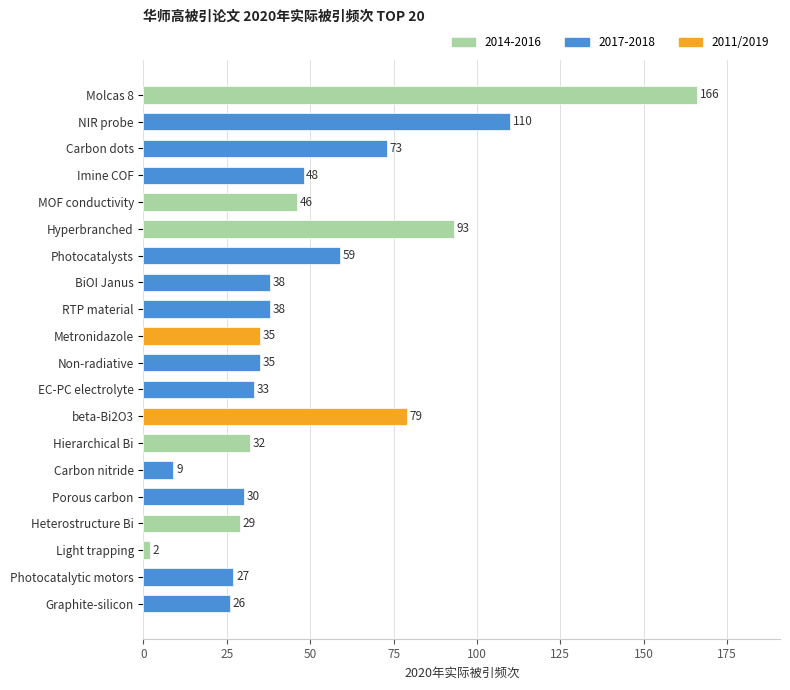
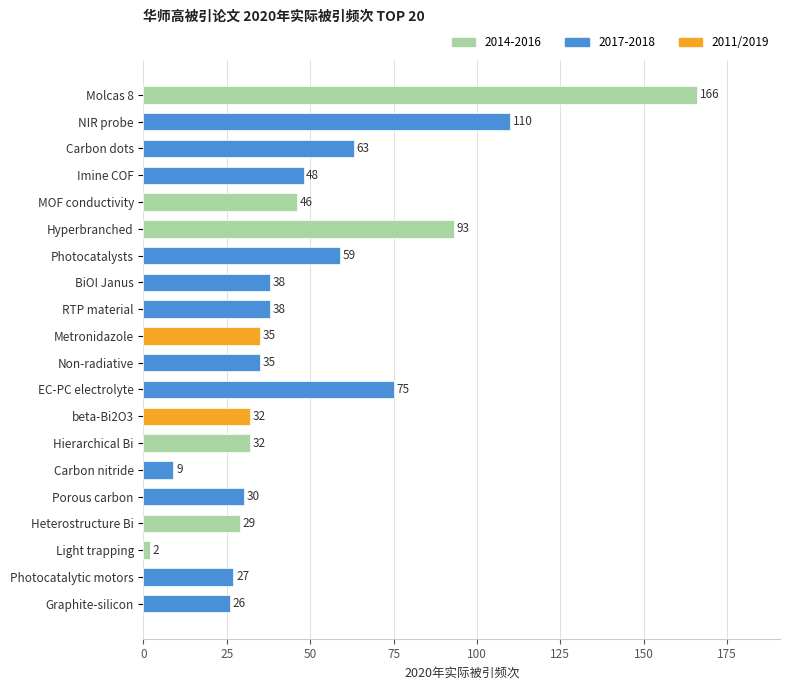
Carbon dots: 73 -> 63
EC-PC electrolyte: 33 -> 75
beta-Bi2O3: 79 -> 32
